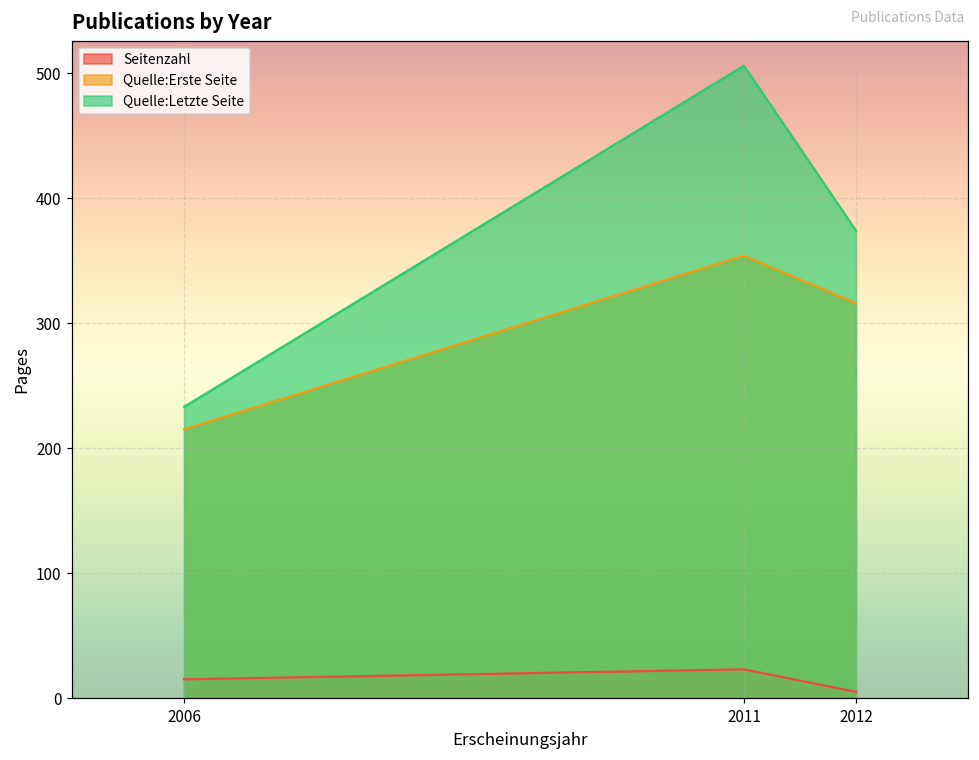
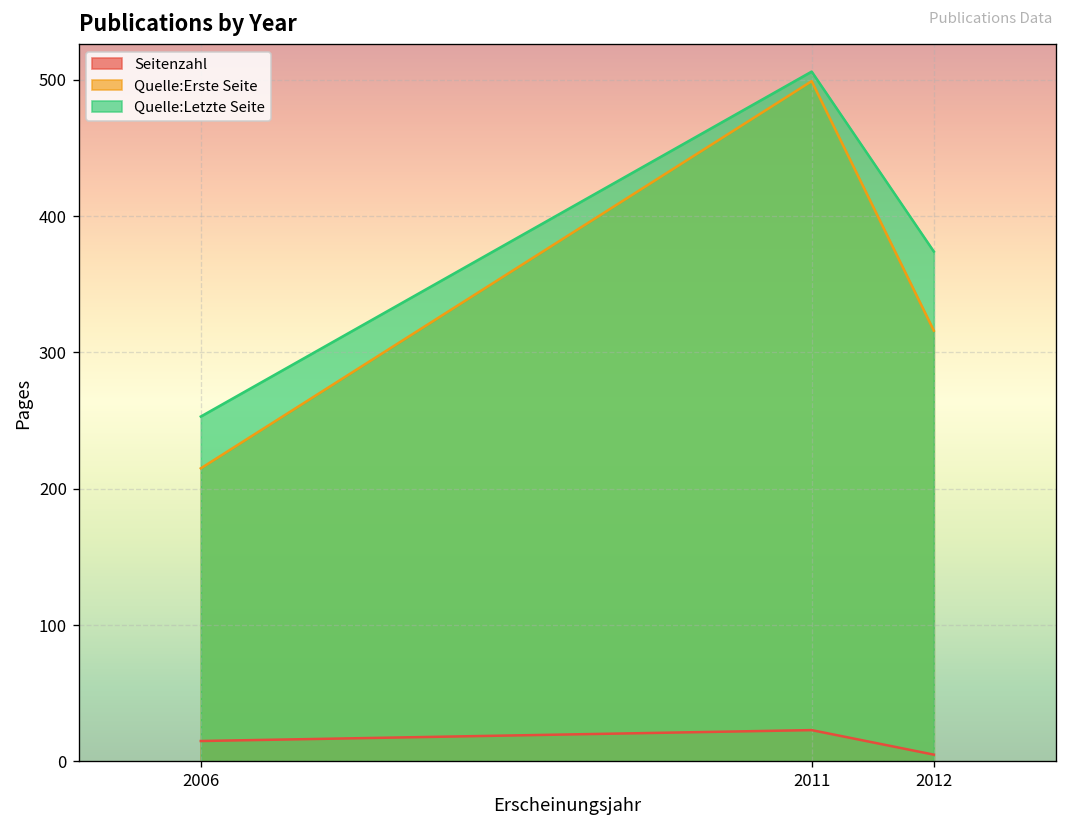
Quelle:Letzte Seite, 2006: 233 -> 253
Quelle:Erste Seite, 2011: 354 -> 499
